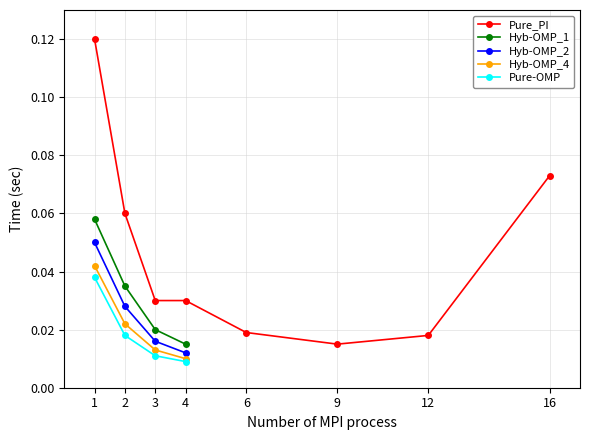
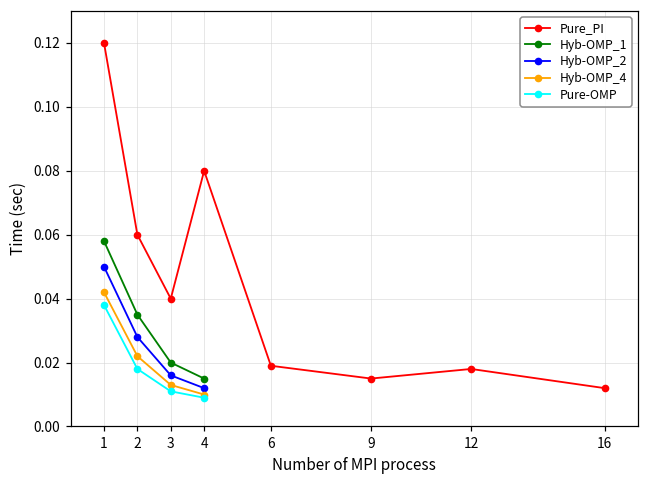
Pure_PI, 3: 0.03 -> 0.04
Pure_PI, 4: 0.03 -> 0.08
Pure_PI, 16: 0.073 -> 0.012
